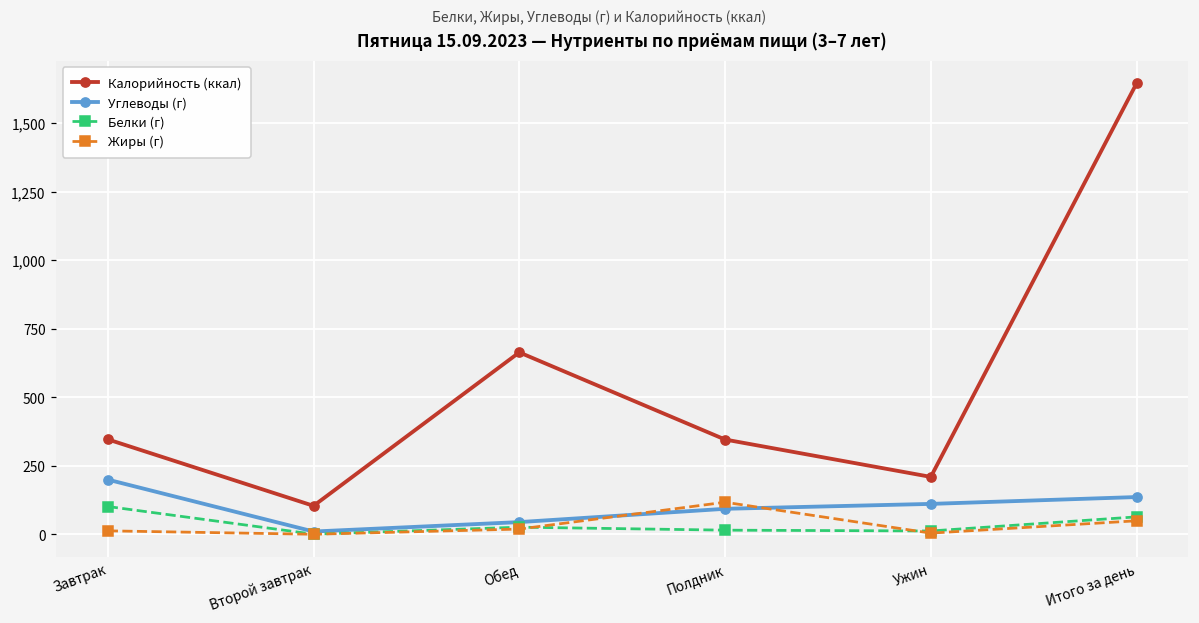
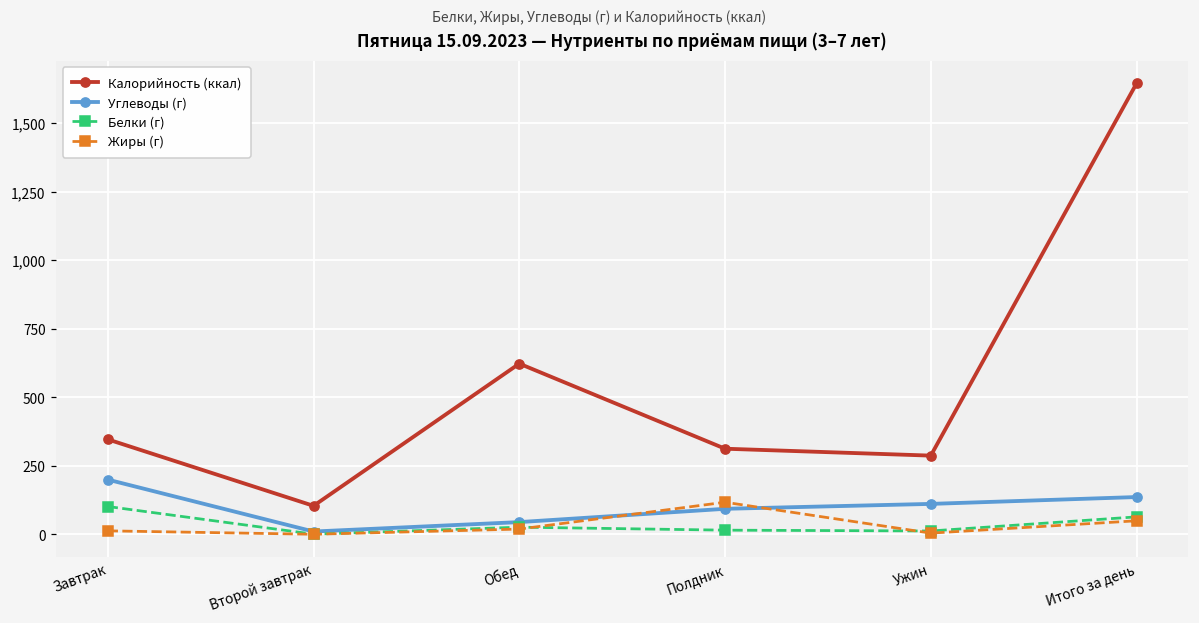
Калорийность (ккал), Обед: 660 -> 620
Калорийность (ккал), Полдник: 350 -> 310
Калорийность (ккал), Ужин: 210 -> 290
